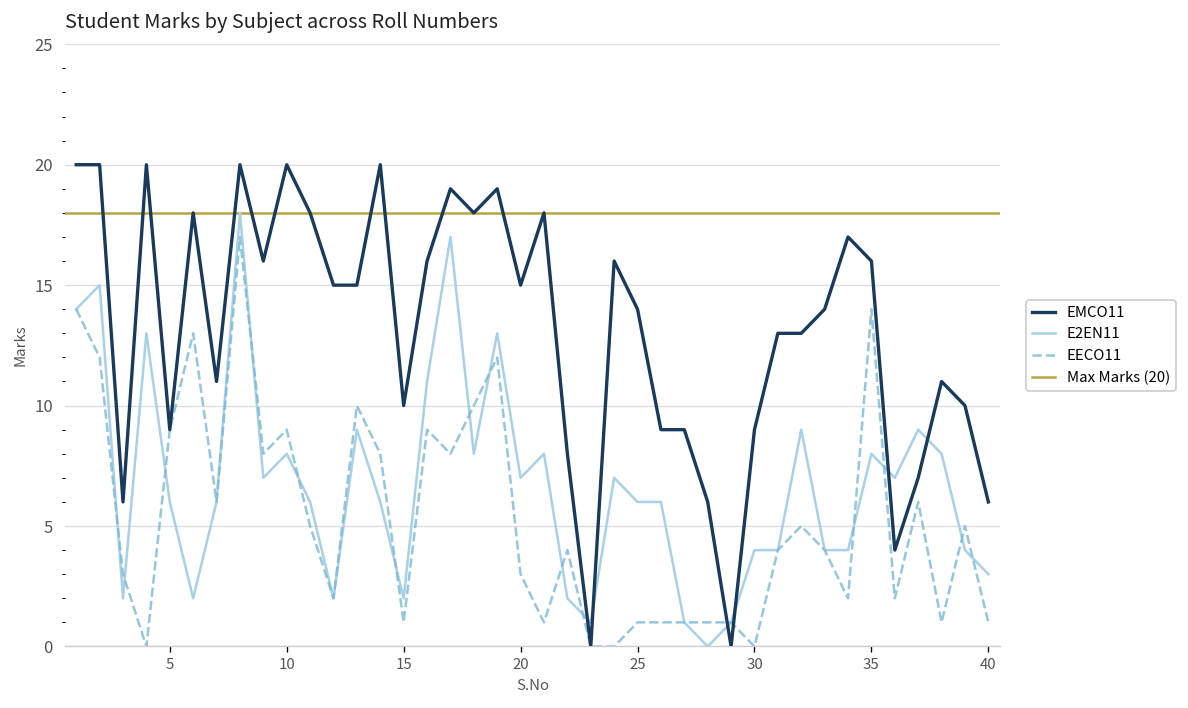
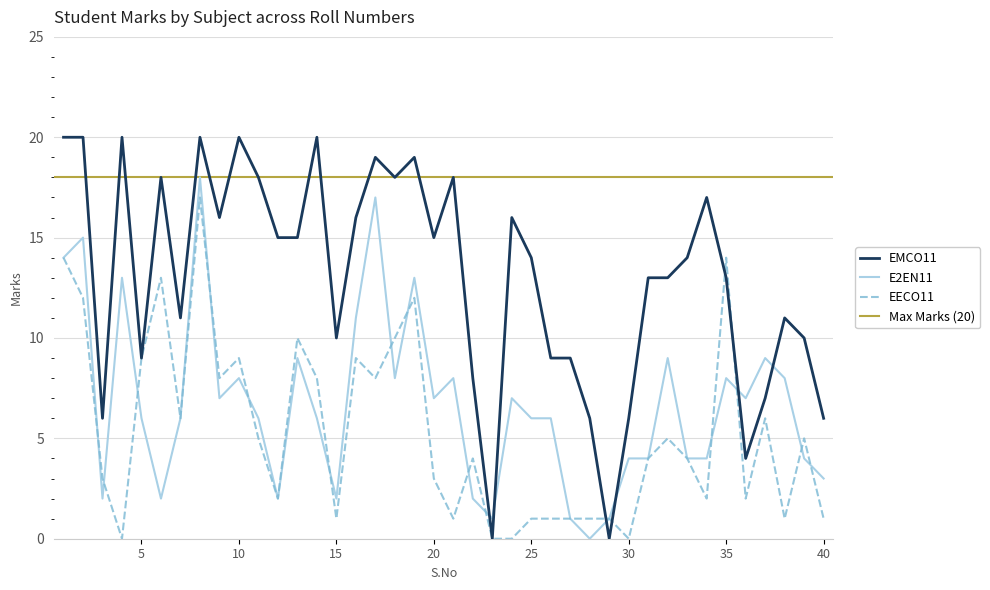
EMCO11, 30: 9 -> 6
EMCO11, 35: 16 -> 13
